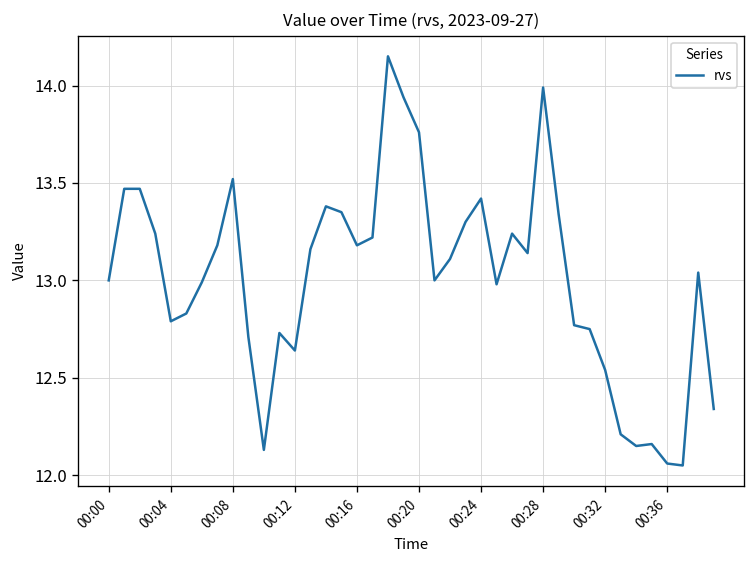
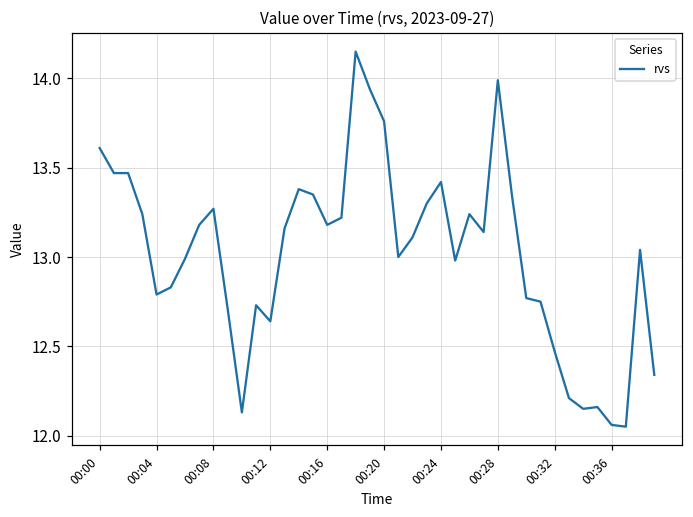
00:00: 13.00 -> 13.61
00:08: 13.52 -> 13.27
00:32: 12.54 -> 12.47
